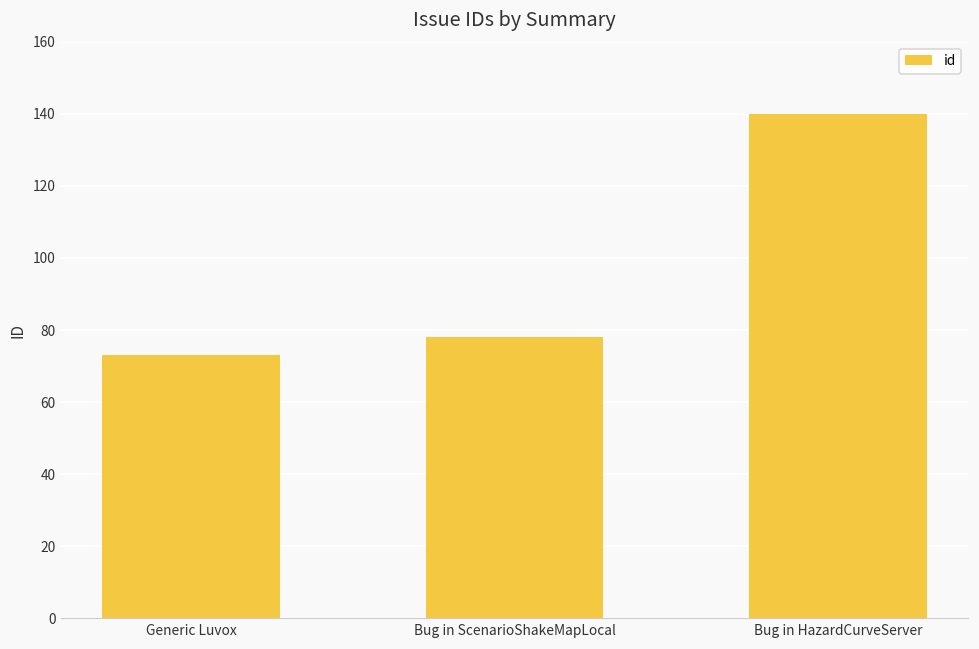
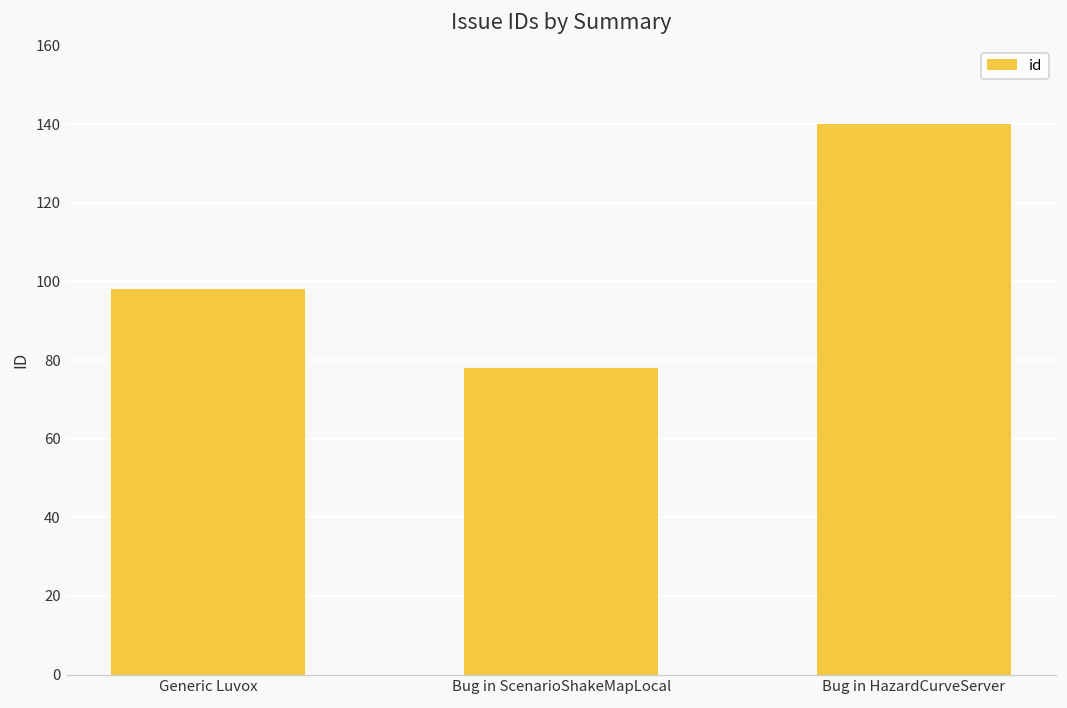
Generic Luvox: 73 -> 98
